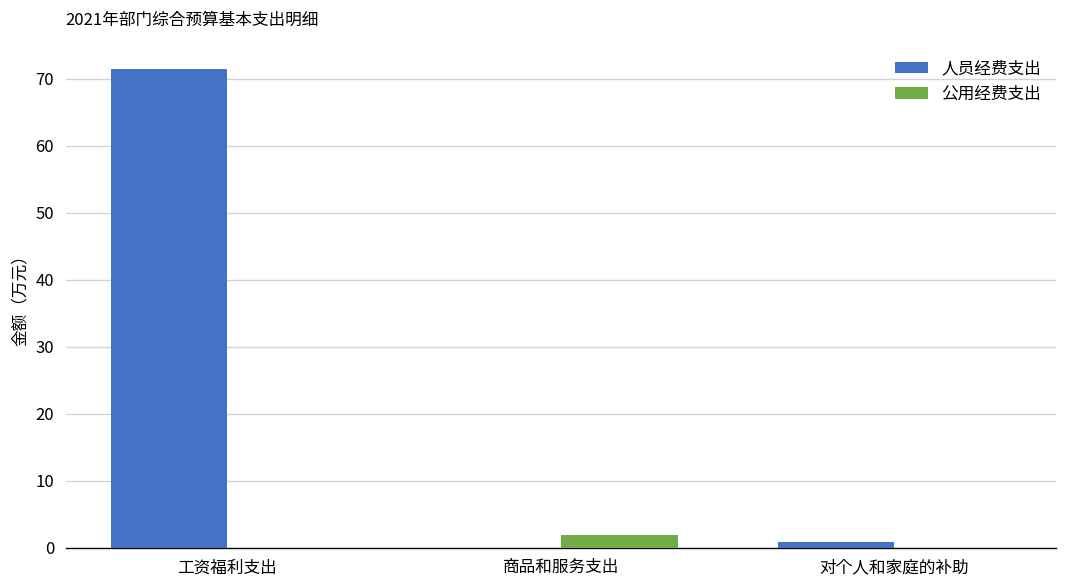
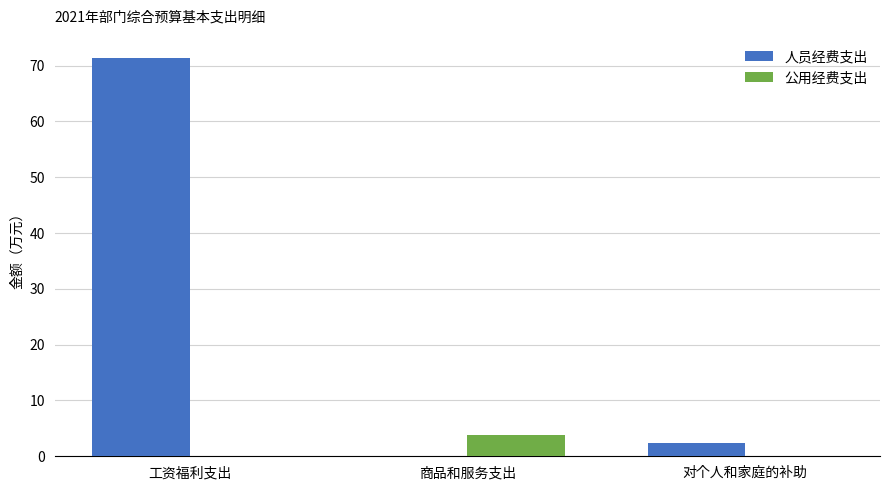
公用经费支出, 商品和服务支出: 2 -> 4
人员经费支出, 对个人和家庭的补助: 1 -> 2
